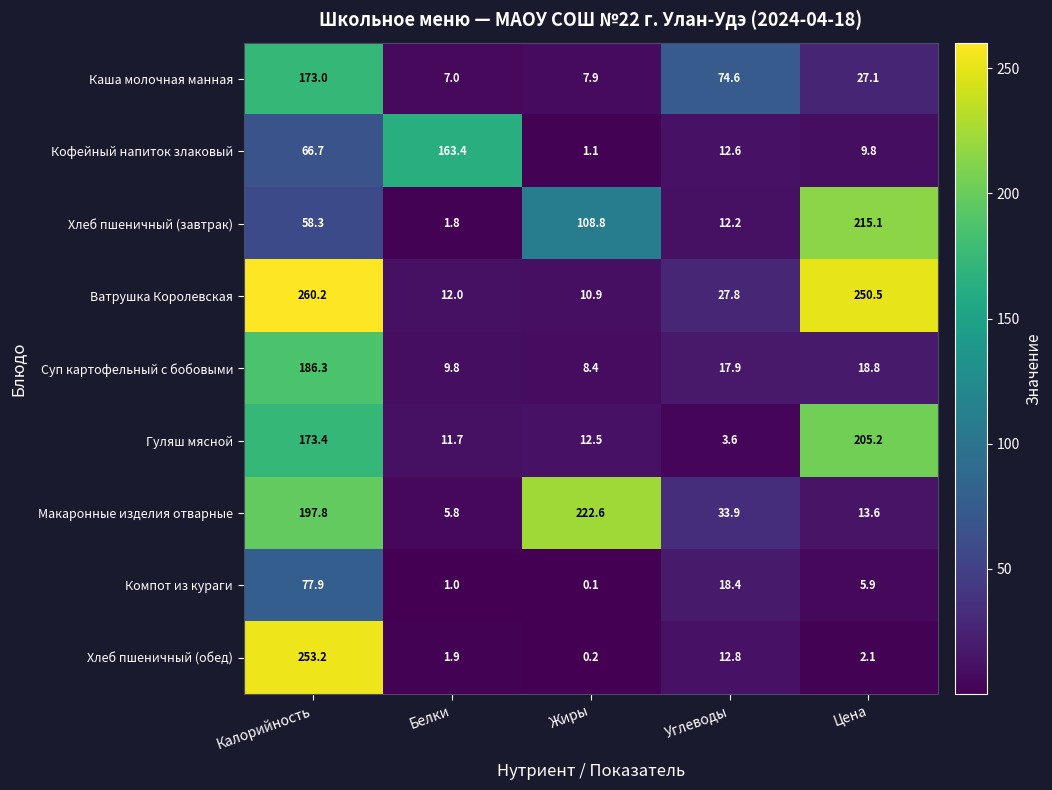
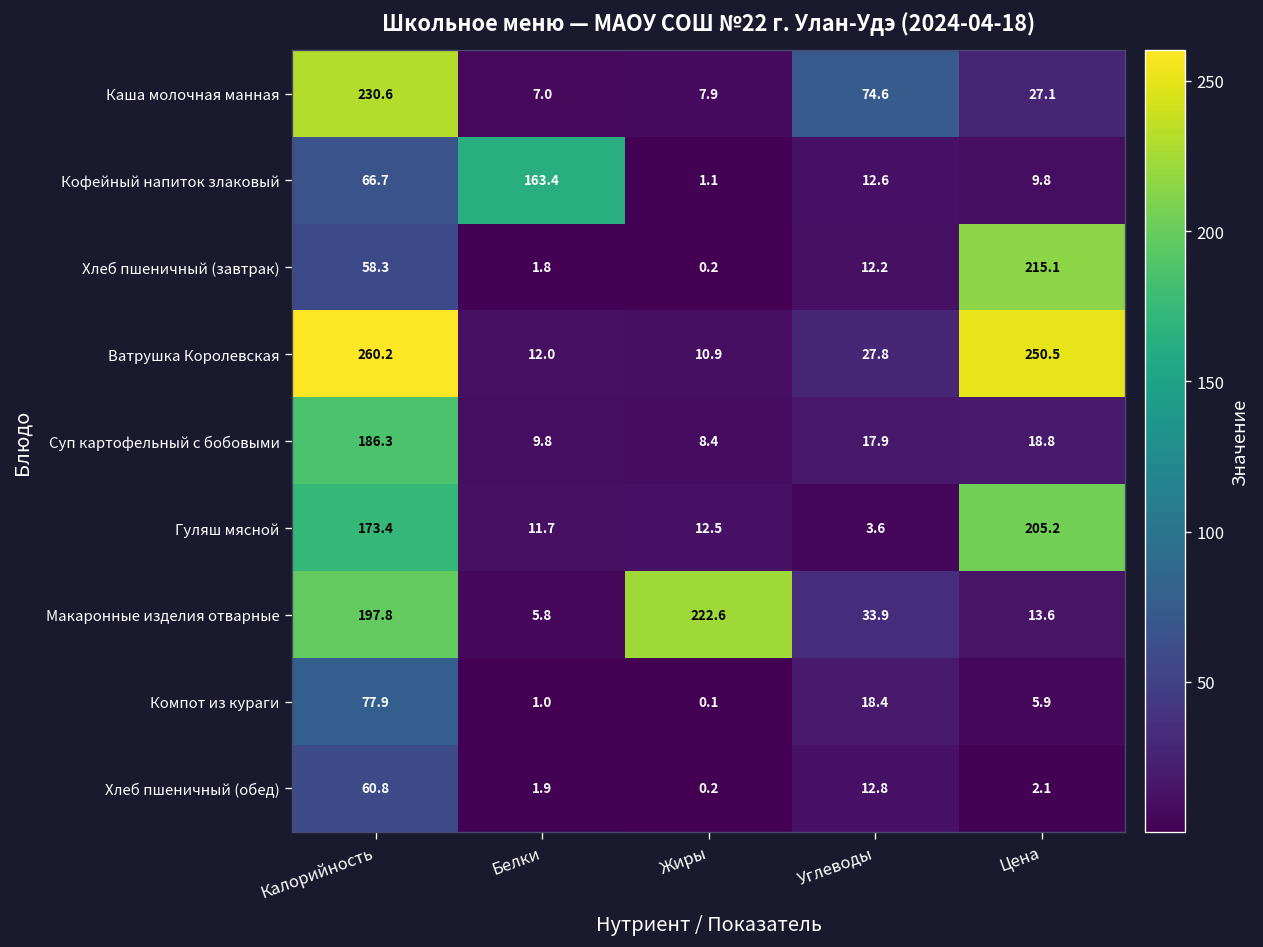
Каша молочная манная, Калорийность: 173.0 -> 230.6
Хлеб пшеничный (завтрак), Жиры: 108.8 -> 0.2
Хлеб пшеничный (обед), Калорийность: 253.2 -> 60.8
